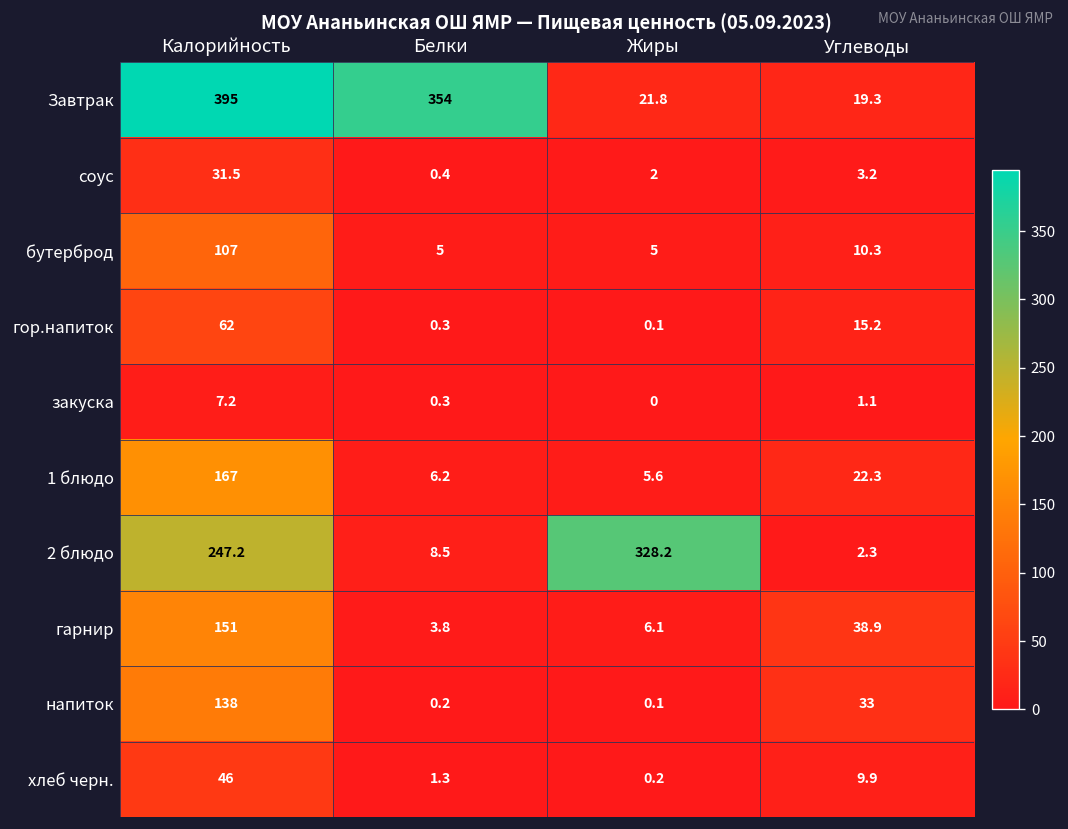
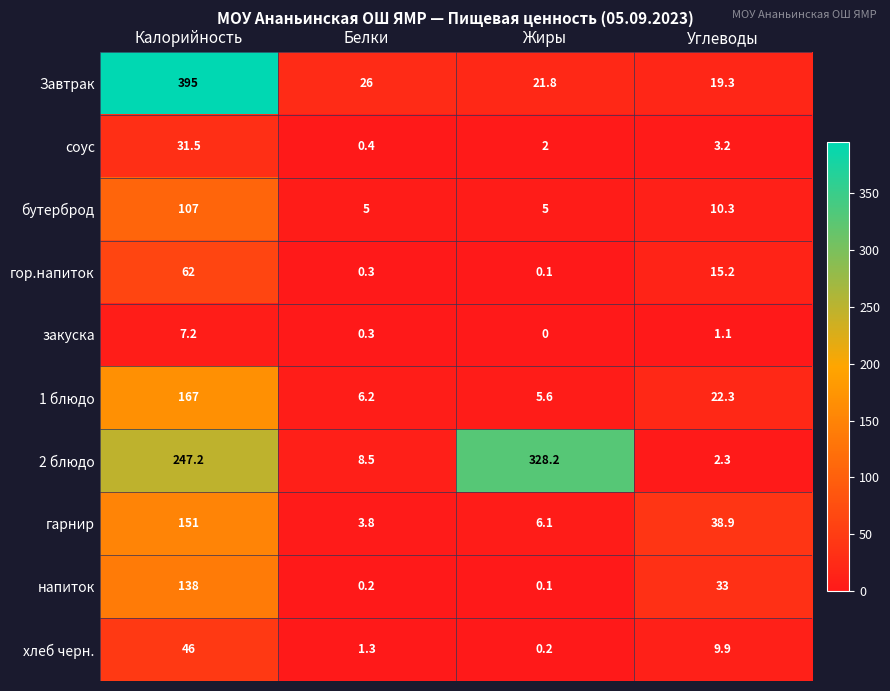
Завтрак, Белки: 354 -> 26
